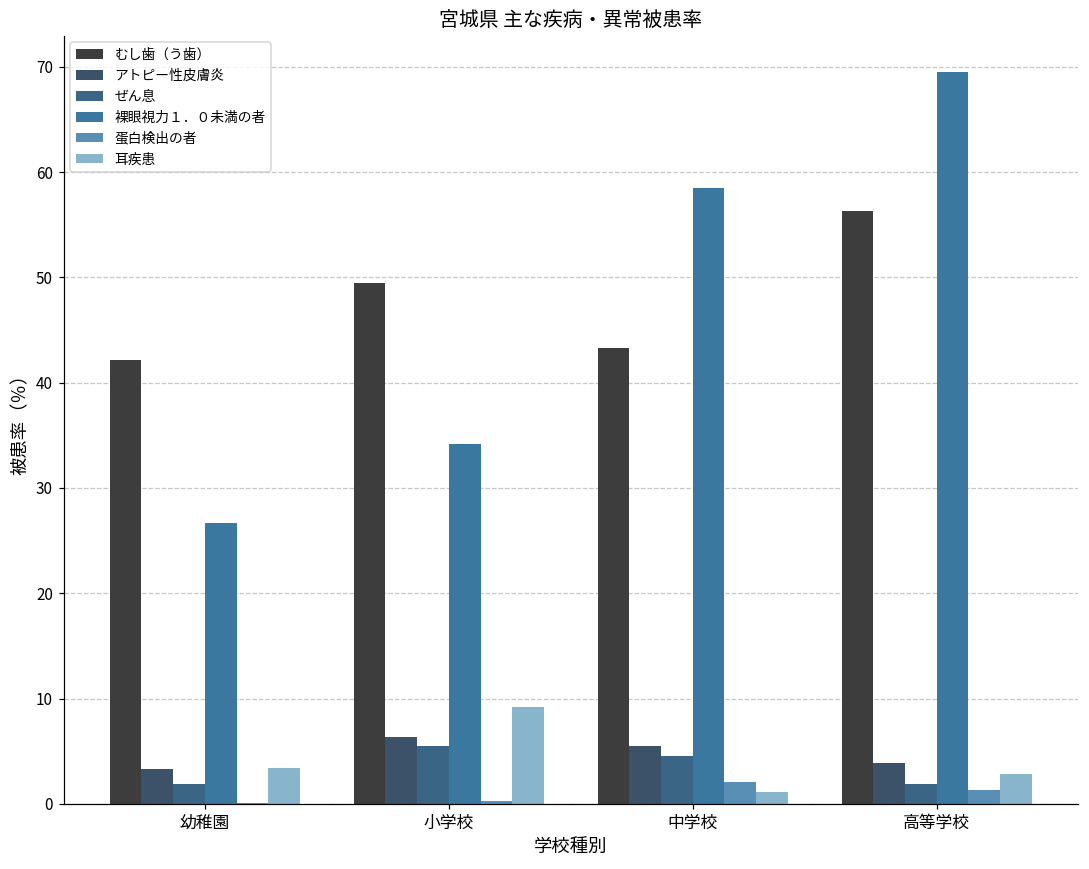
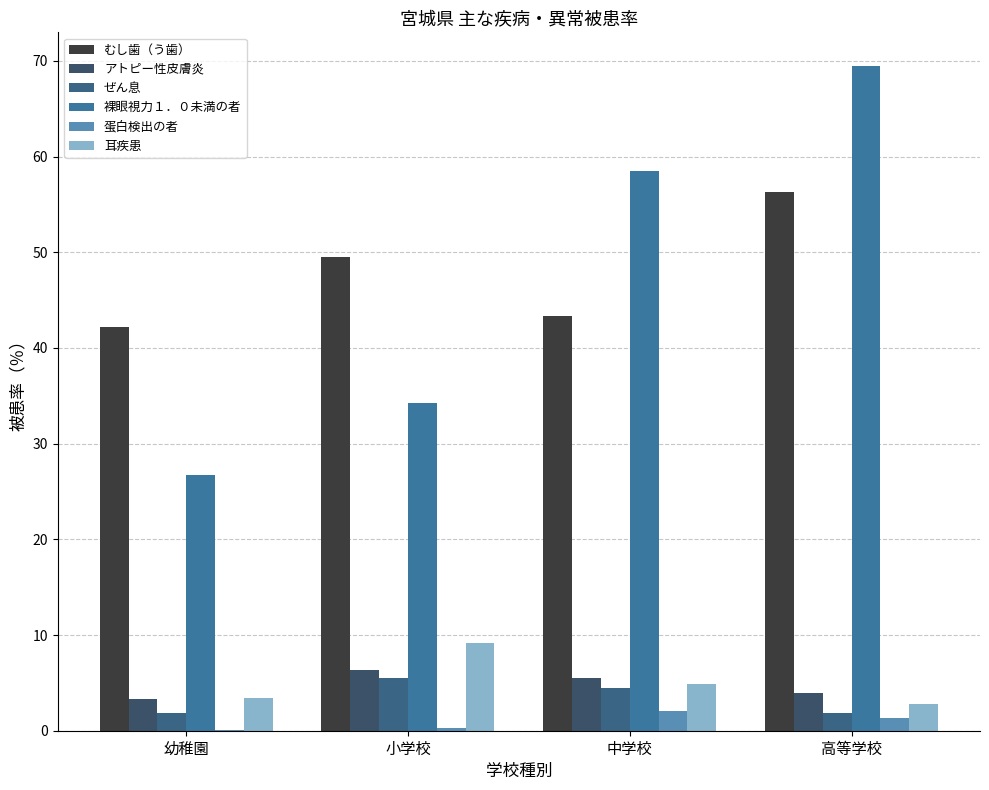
耳疾患, 中学校: 1 -> 5
